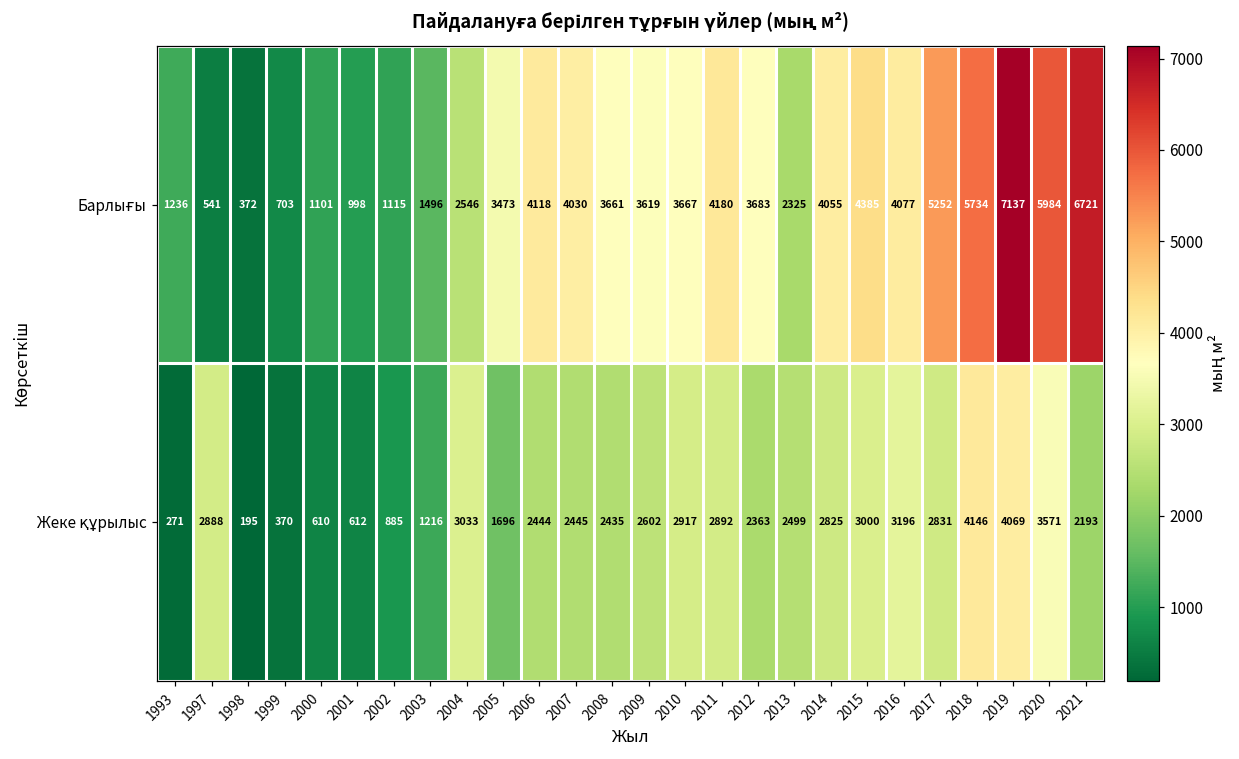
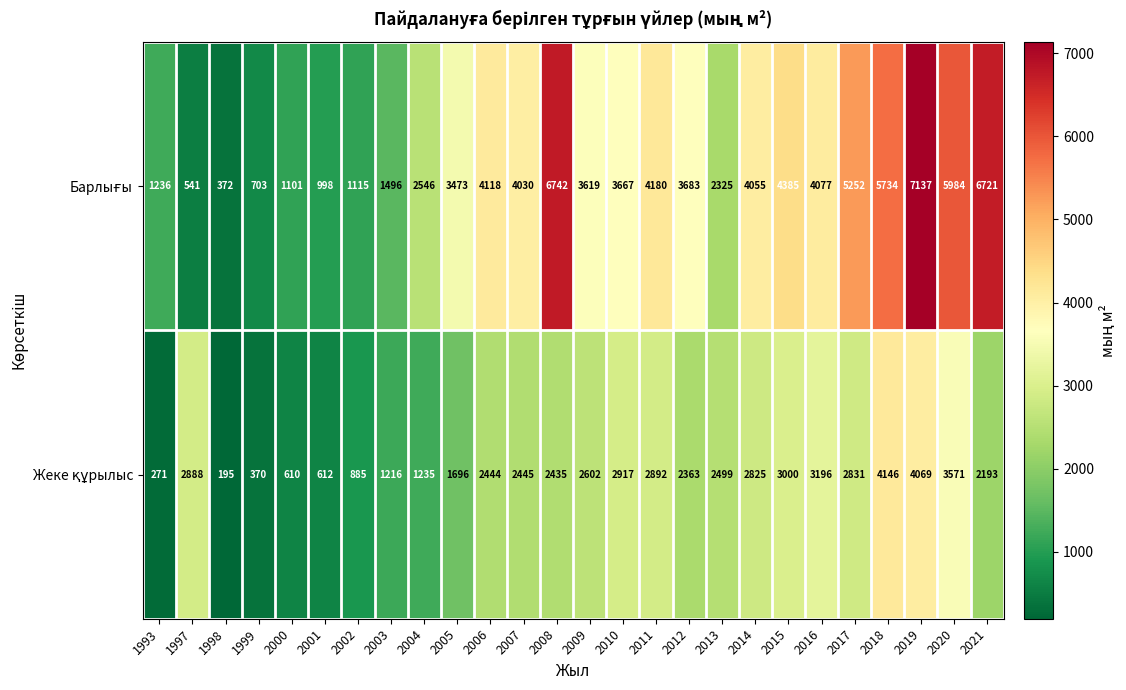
Барлығы, 2008: 3661 -> 6742
Жеке құрылыс, 2004: 3033 -> 1235
